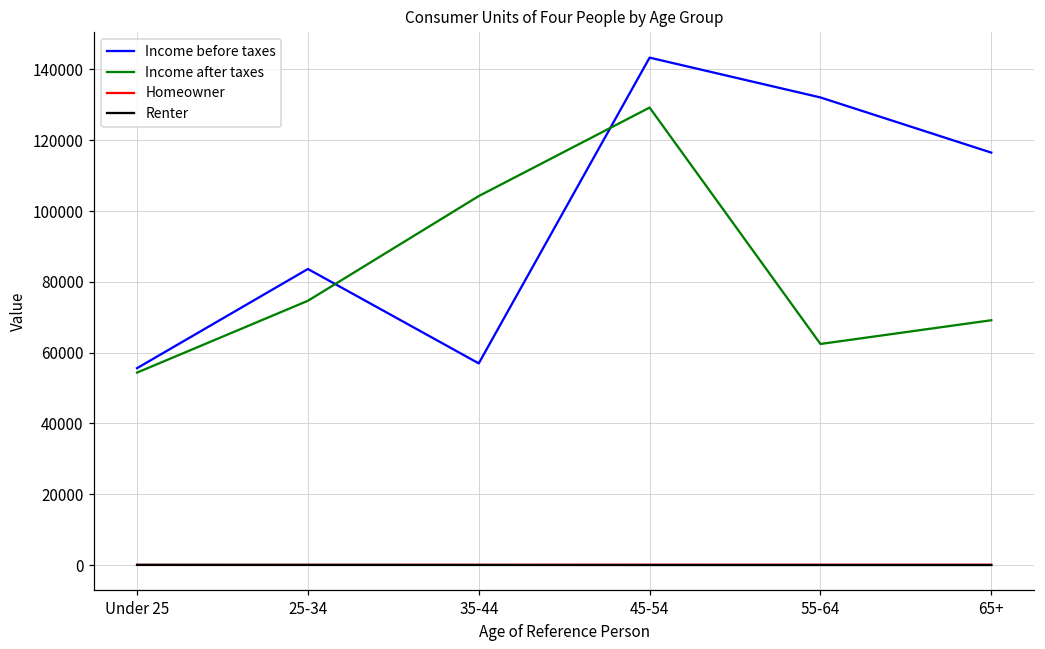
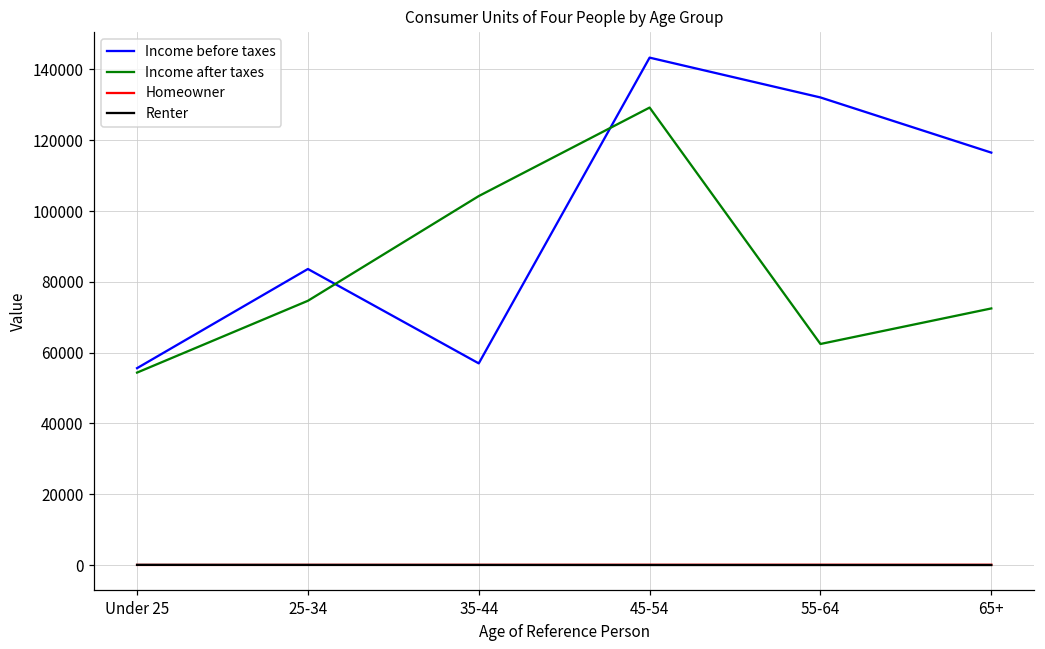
Income after taxes, 65+: 69000 -> 73000
